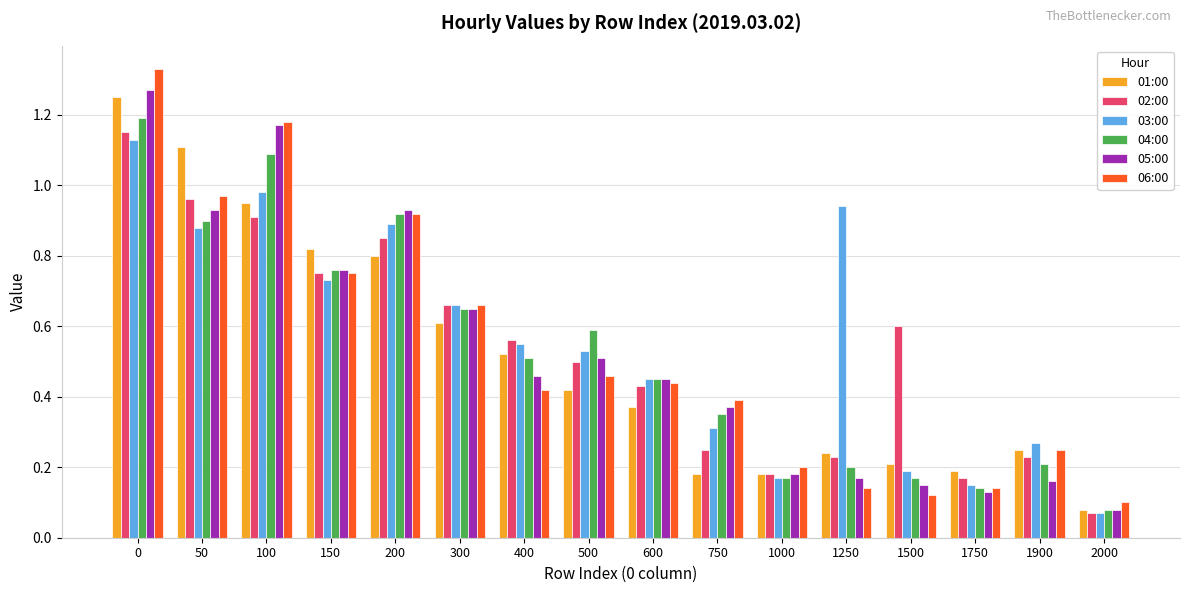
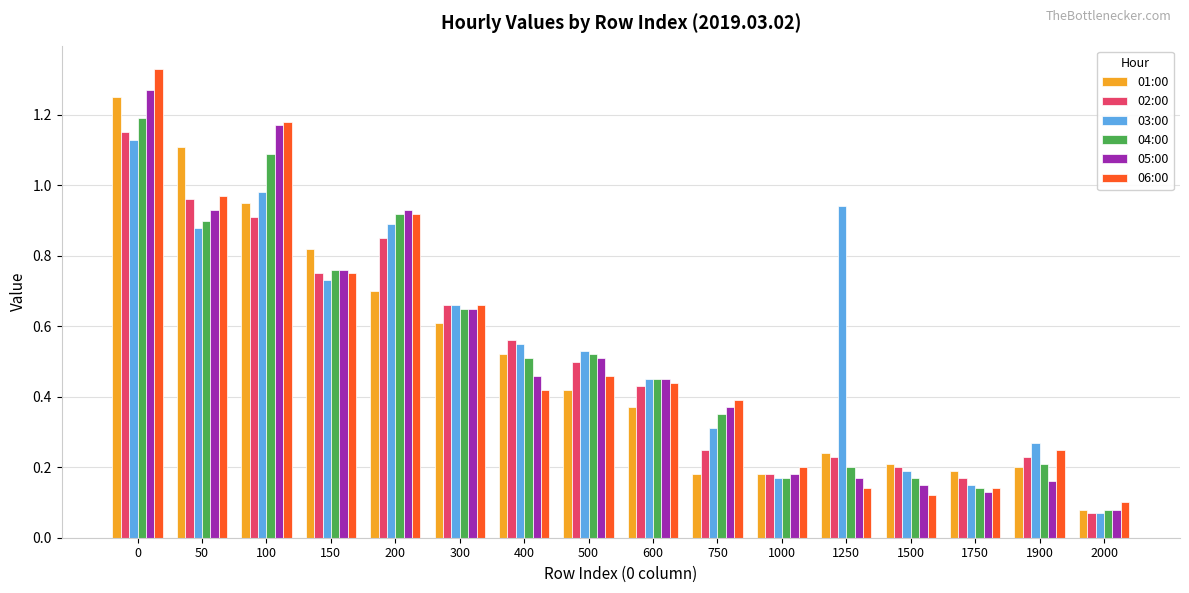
01:00, 200: 0.8 -> 0.7
04:00, 500: 0.59 -> 0.52
02:00, 1500: 0.6 -> 0.2
01:00, 1900: 0.25 -> 0.20
